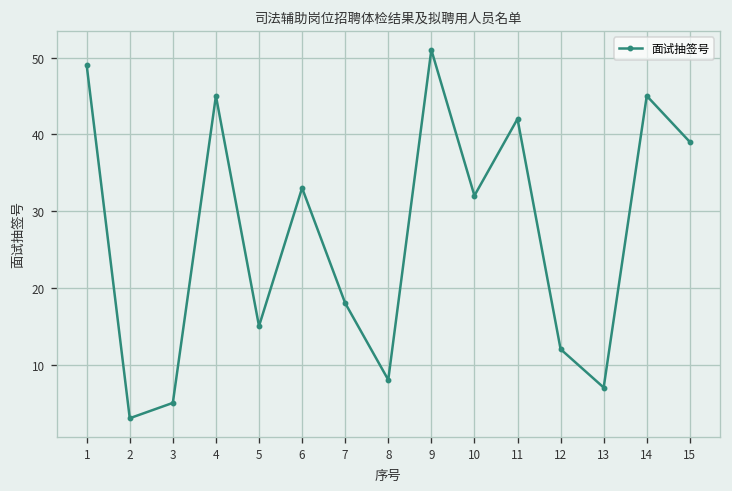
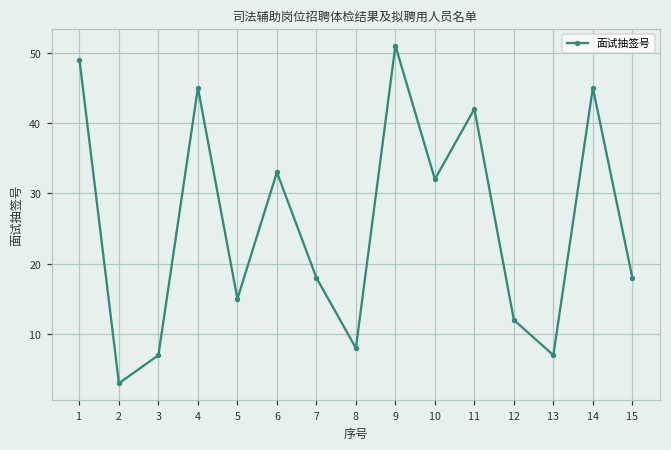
3: 5 -> 7
15: 39 -> 18
